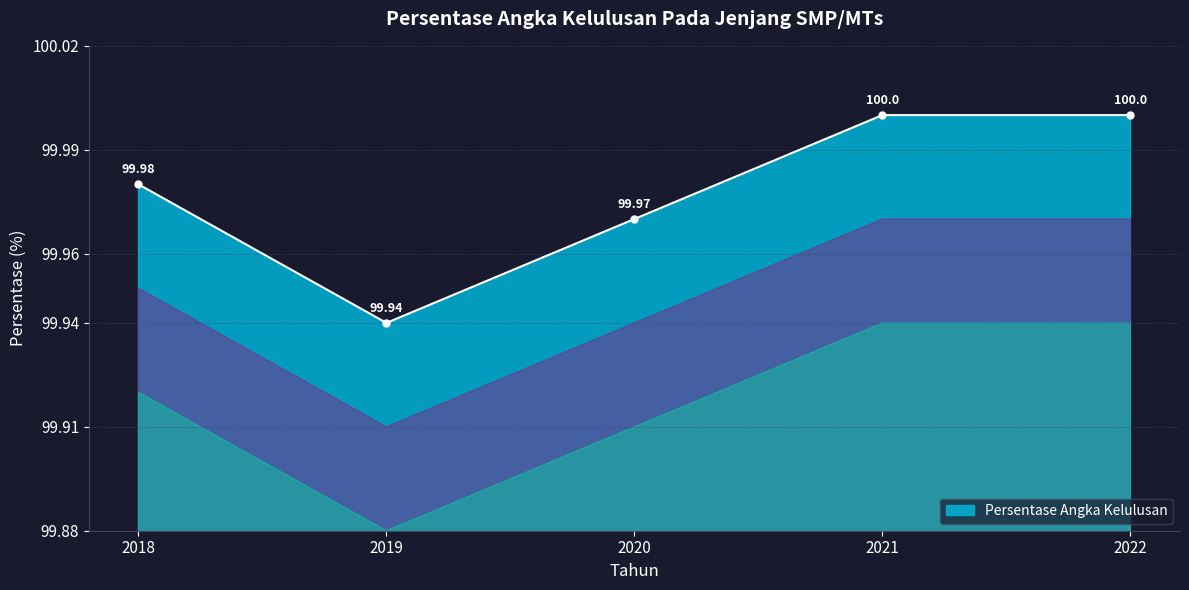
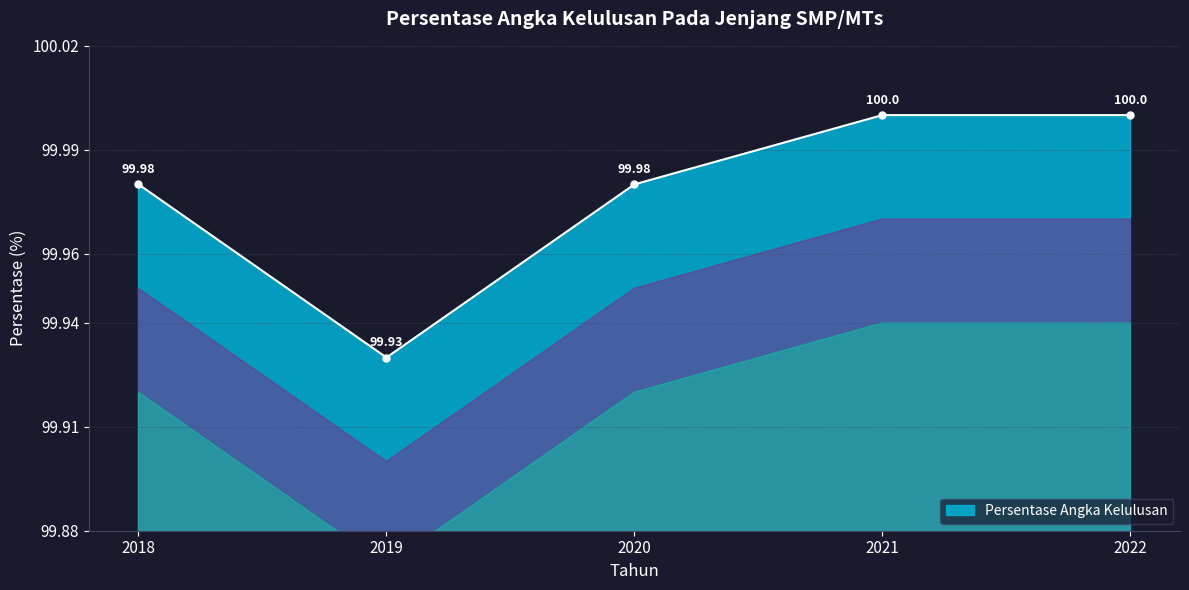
Persentase Angka Kelulusan, 2019: 99.94 -> 99.93
Persentase Angka Kelulusan, 2020: 99.97 -> 99.98
